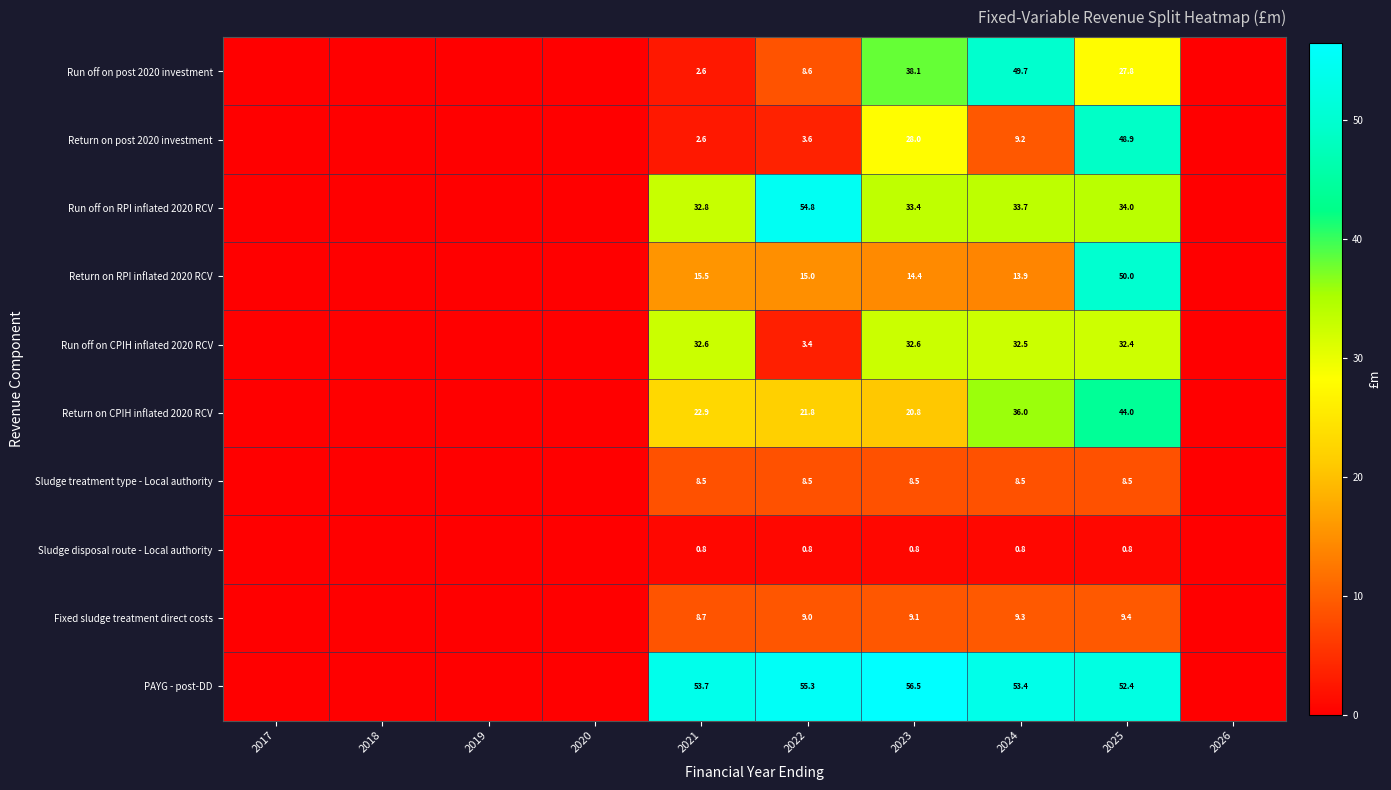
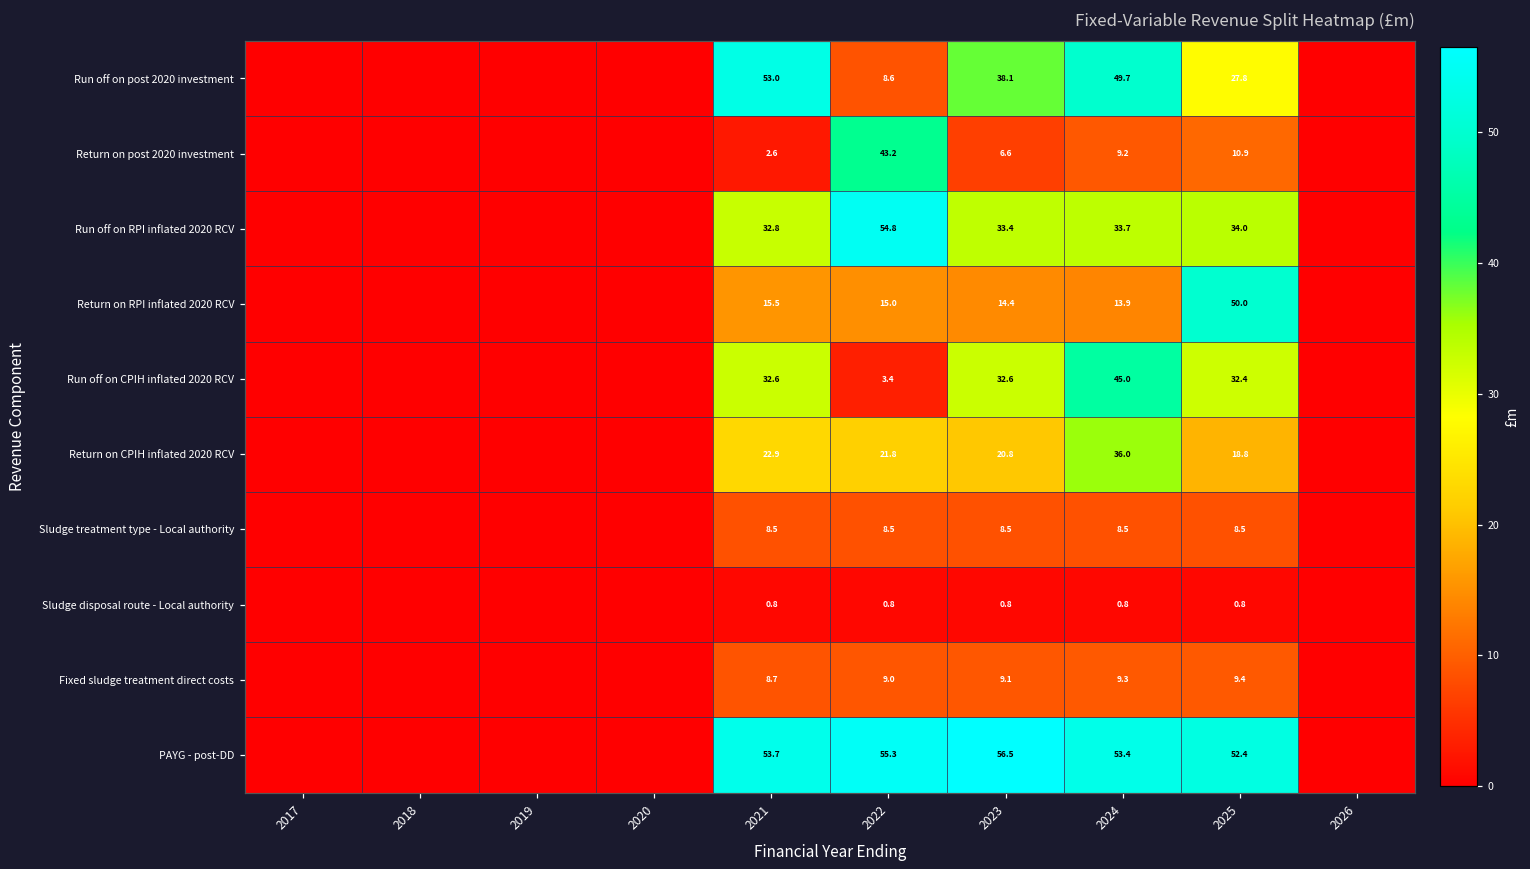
Run off on post 2020 investment, 2021: 2.6 -> 53.0
Return on post 2020 investment, 2022: 3.6 -> 43.2
Return on post 2020 investment, 2023: 28.0 -> 6.6
Return on post 2020 investment, 2025: 48.9 -> 10.9
Run off on CPIH inflated 2020 RCV, 2024: 32.5 -> 45.0
Return on CPIH inflated 2020 RCV, 2025: 44.0 -> 18.8
